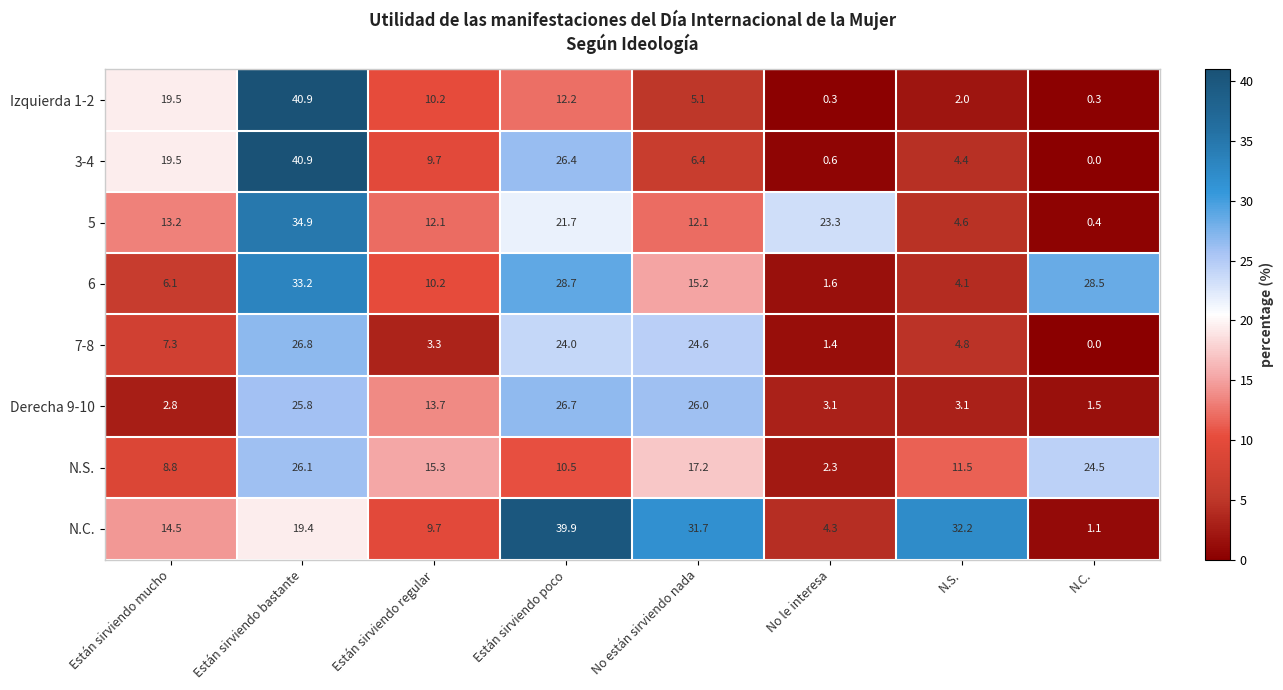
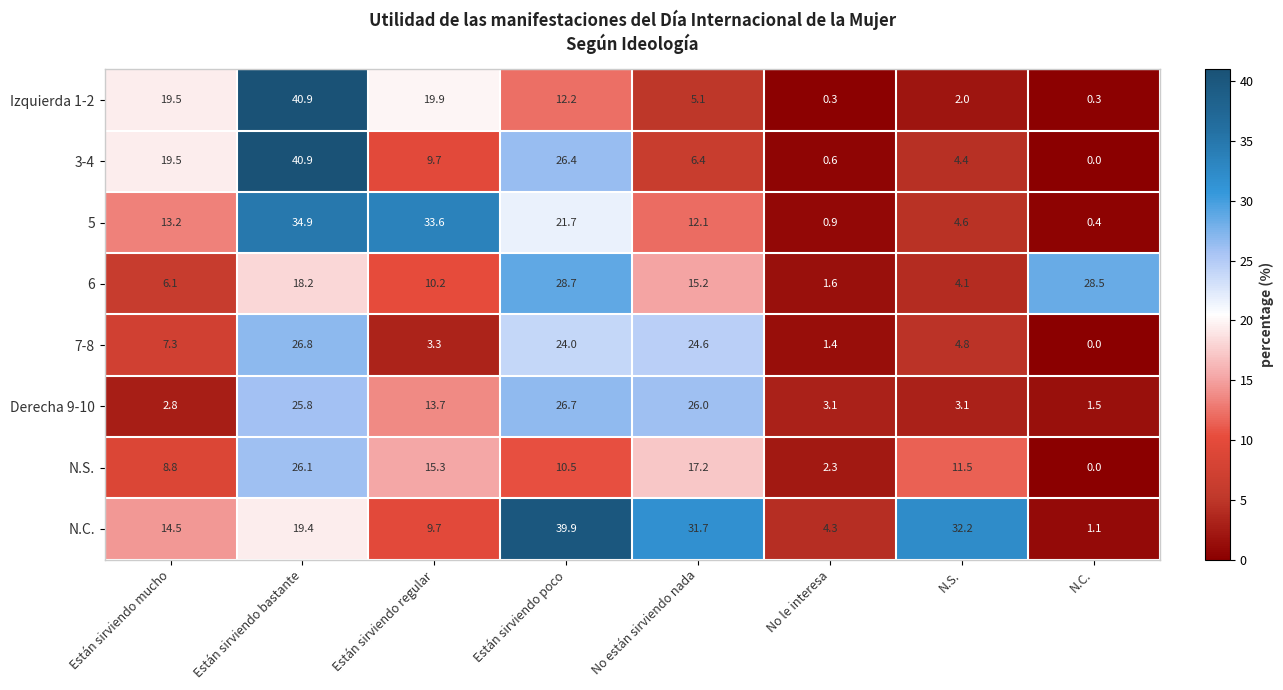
Izquierda 1-2, Están sirviendo regular: 10.2 -> 19.9
5, Están sirviendo regular: 12.1 -> 33.6
5, No le interesa: 23.3 -> 0.9
6, Están sirviendo bastante: 33.2 -> 18.2
N.S., N.C.: 24.5 -> 0.0
